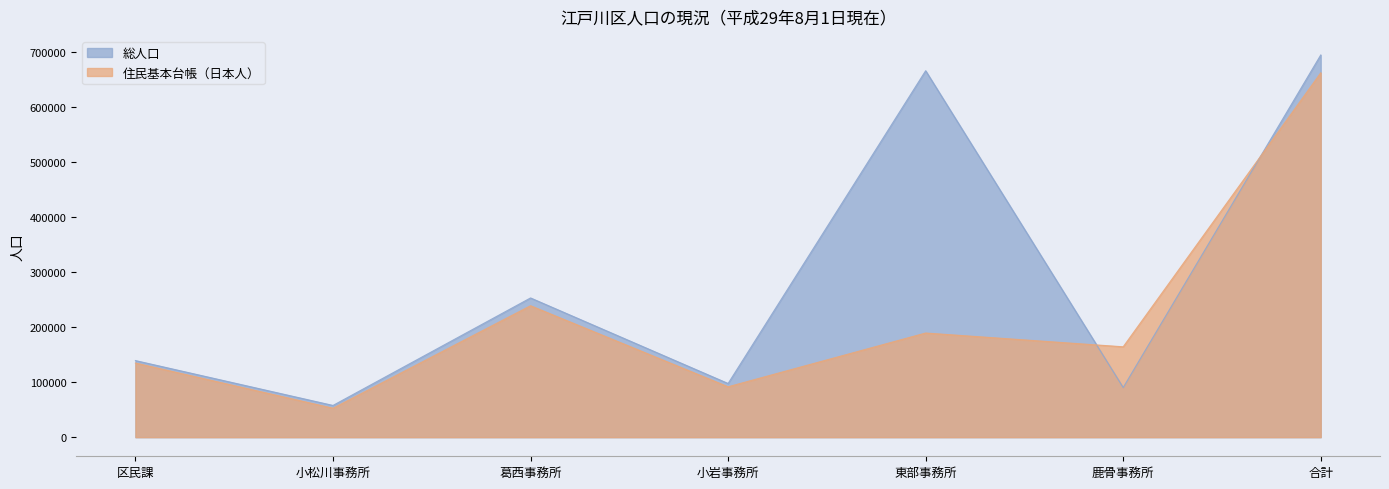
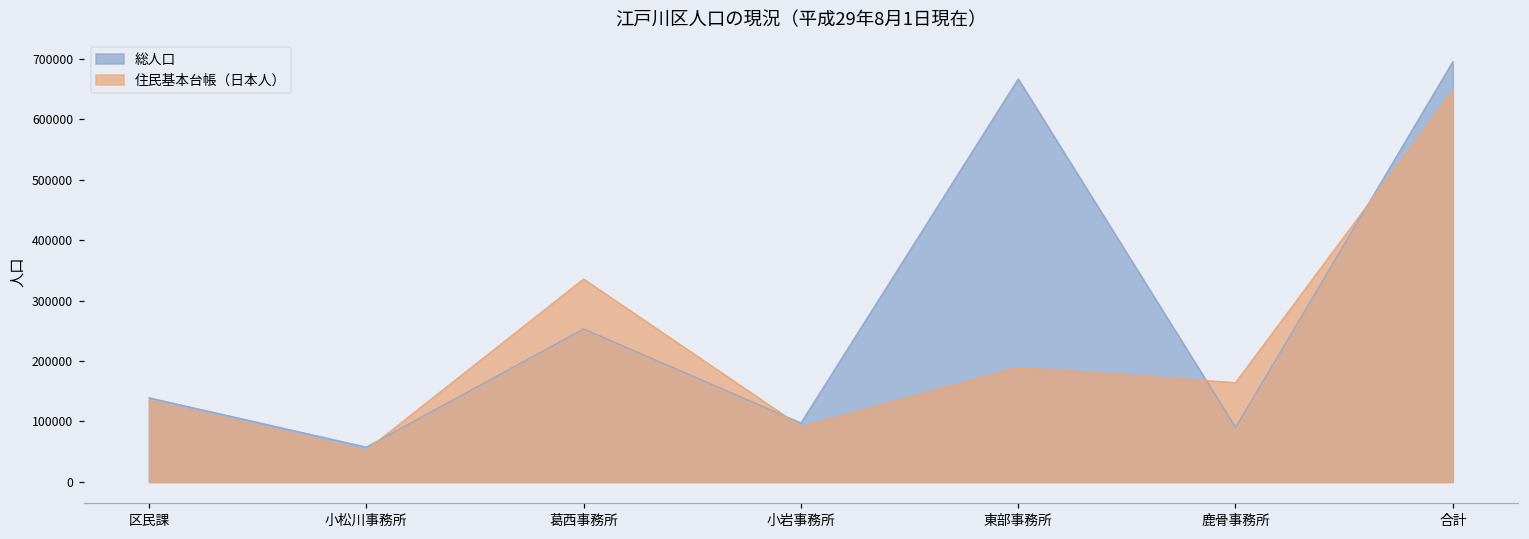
住民基本台帳（日本人）, 葛西事務所: 240000 -> 340000
住民基本台帳（日本人）, 合計: 660000 -> 650000
